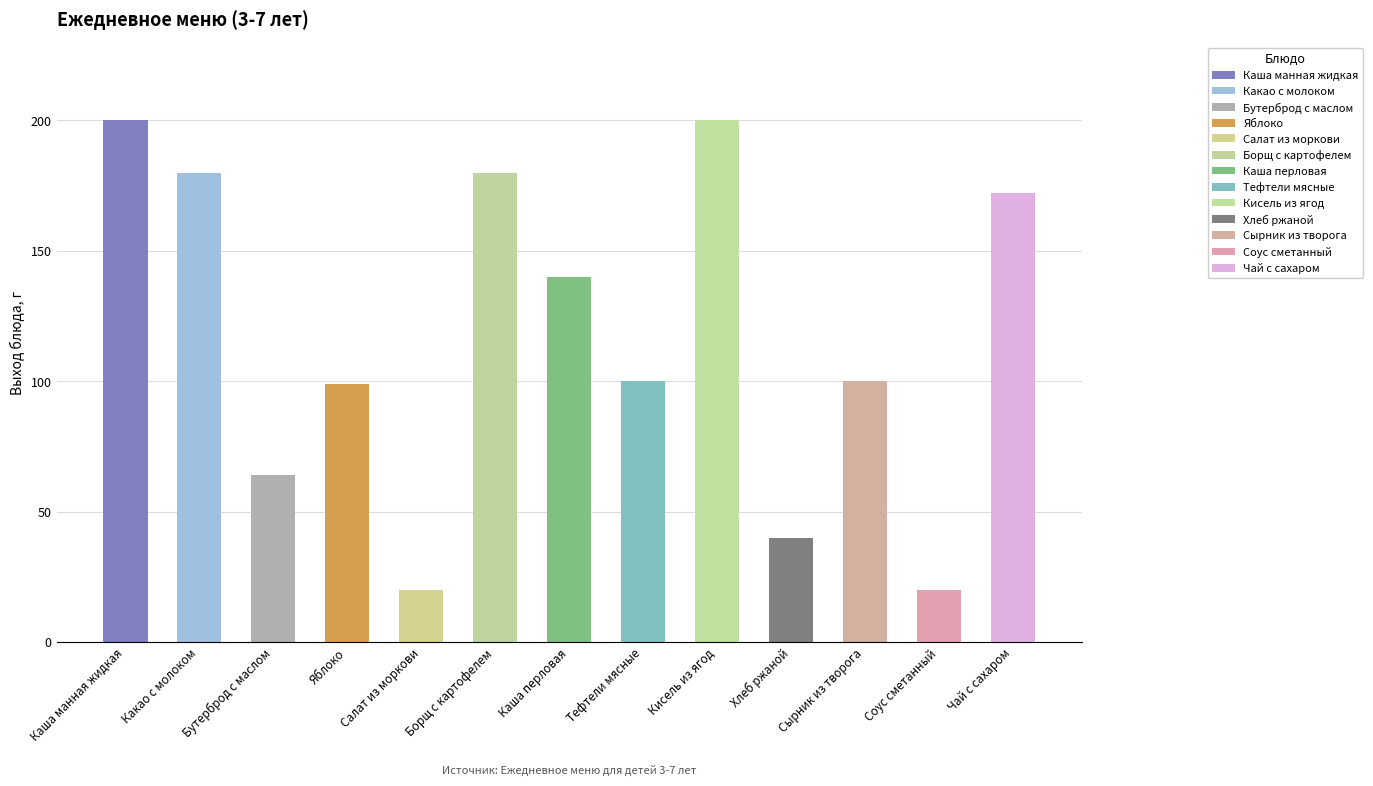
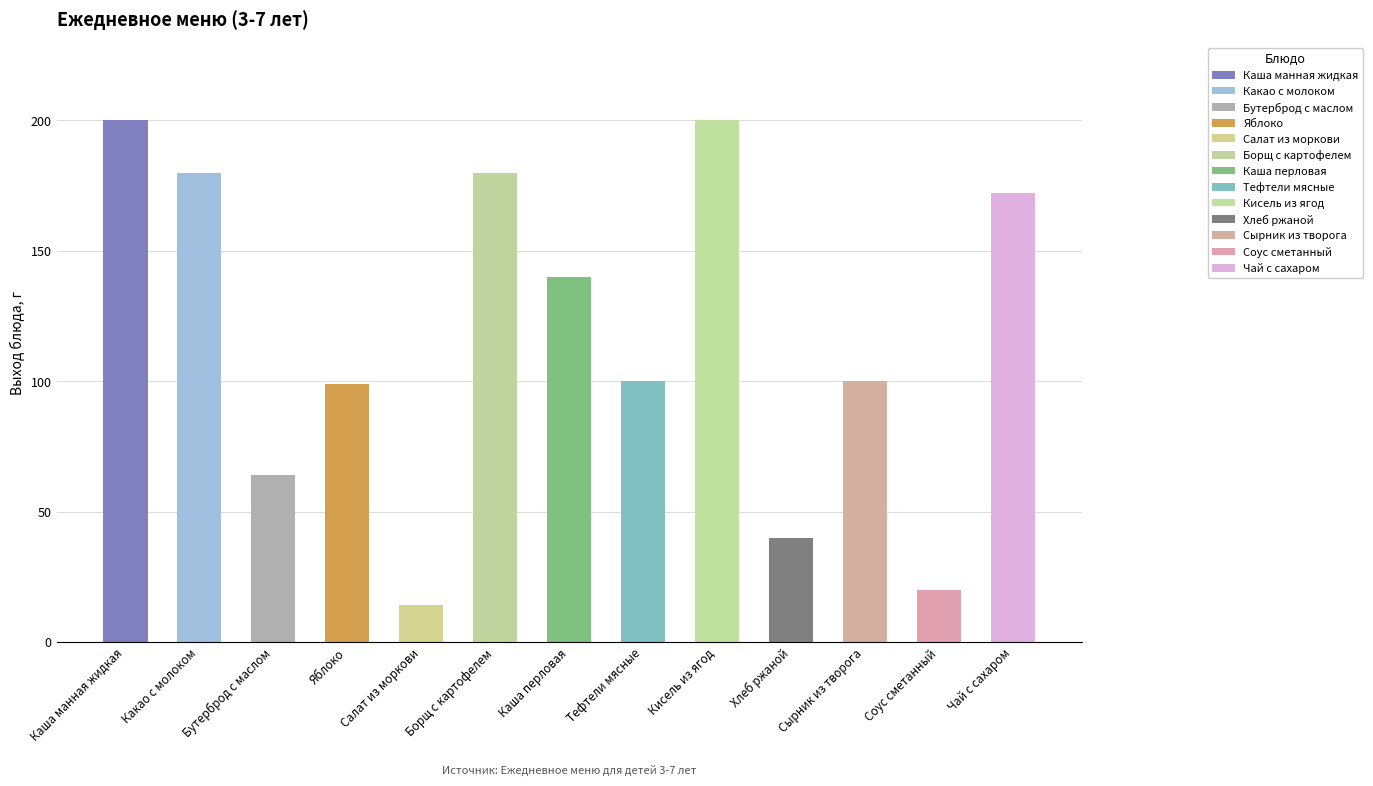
Салат из моркови: 20 -> 14
